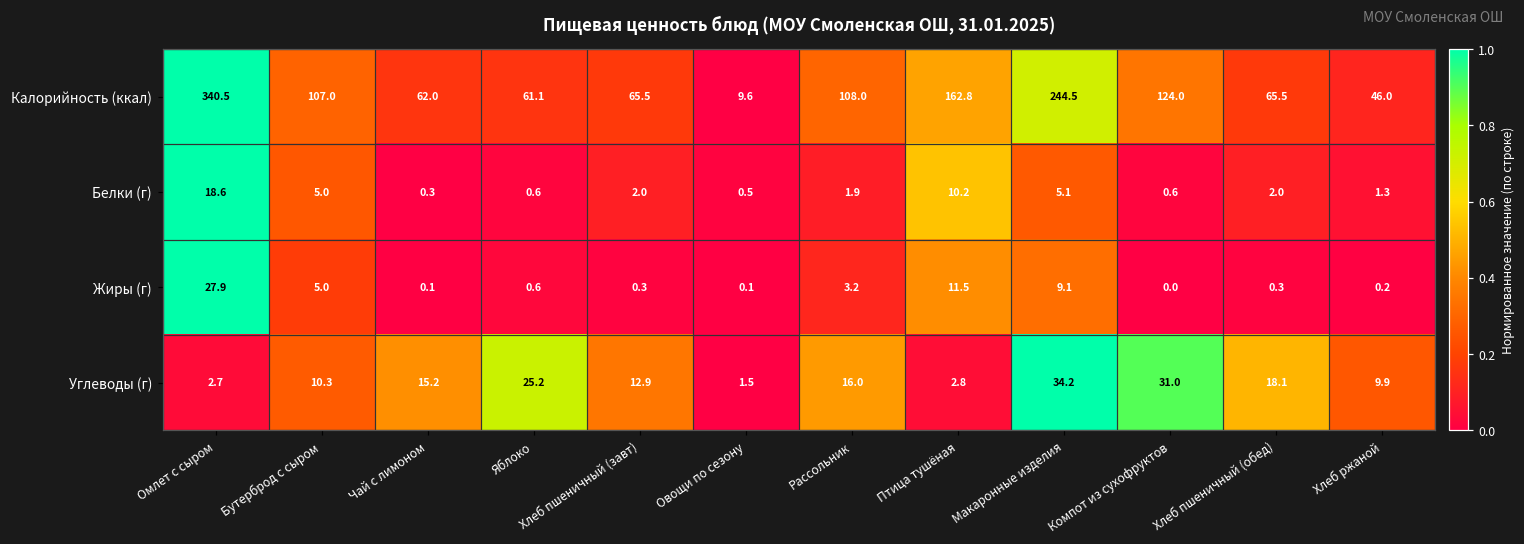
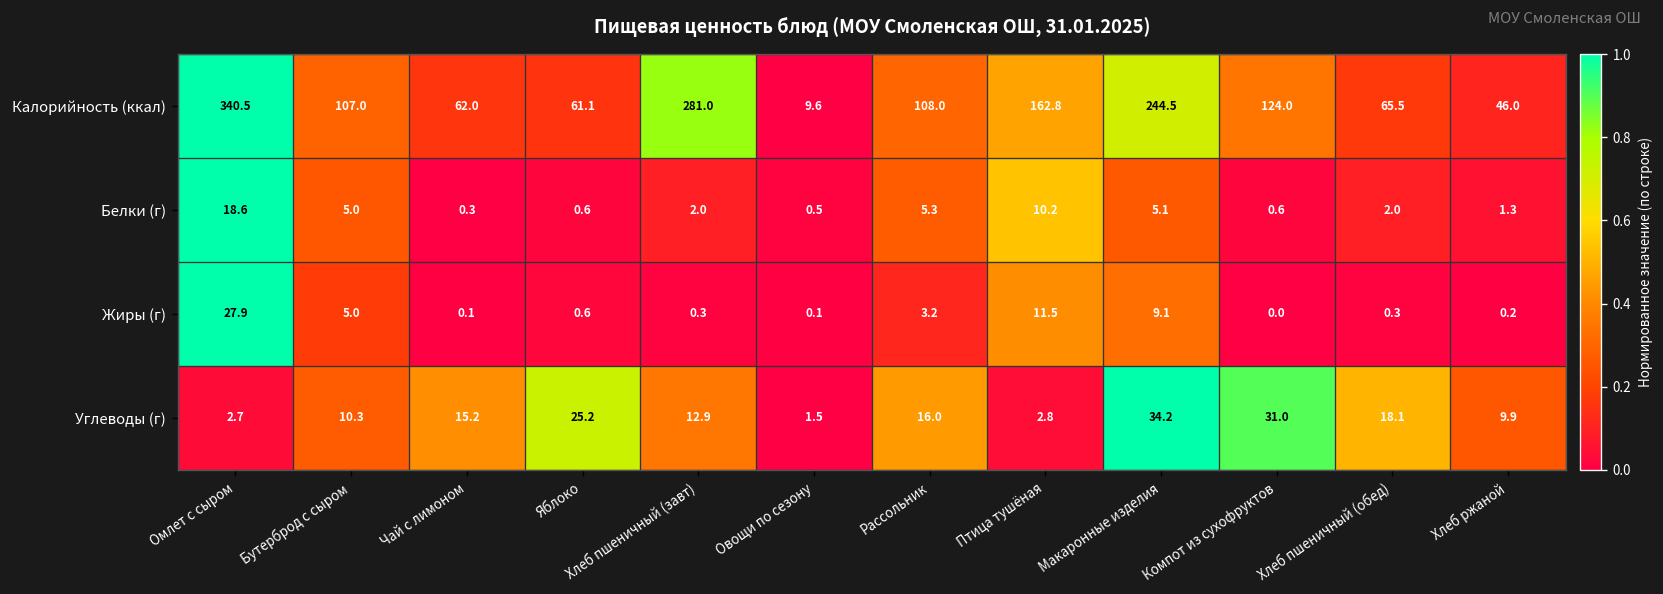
Калорийность (ккал), Хлеб пшеничный (завт): 65.5 -> 281.0
Белки (г), Рассольник: 1.9 -> 5.3
